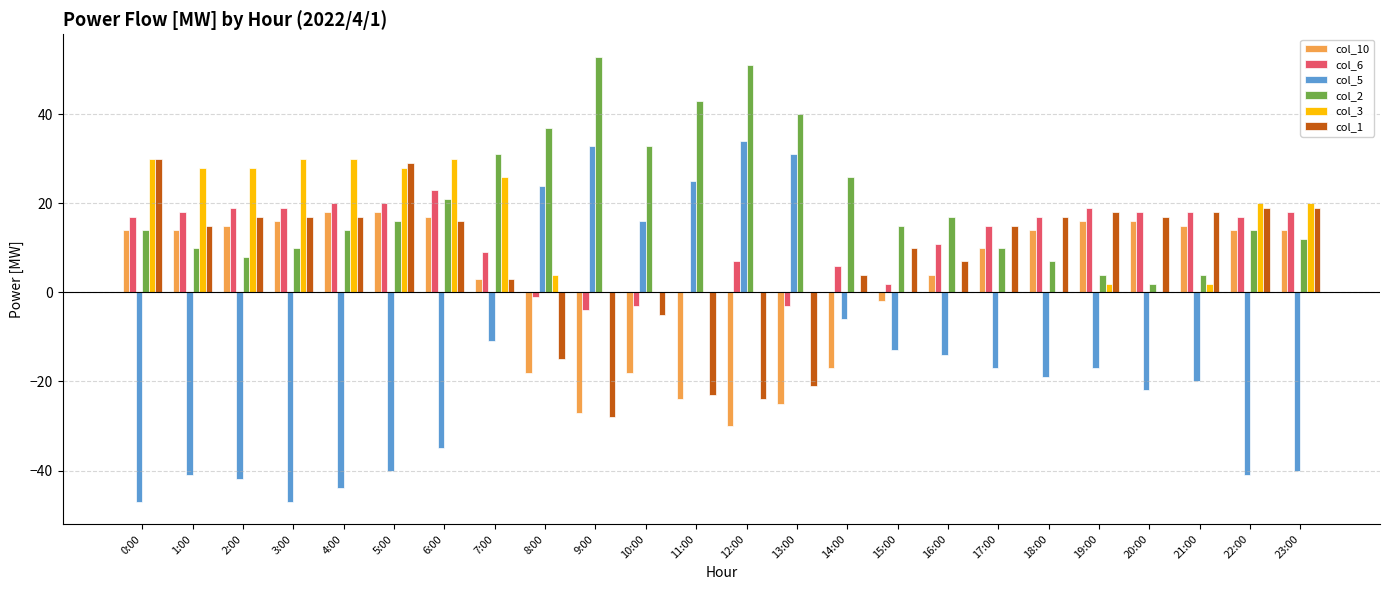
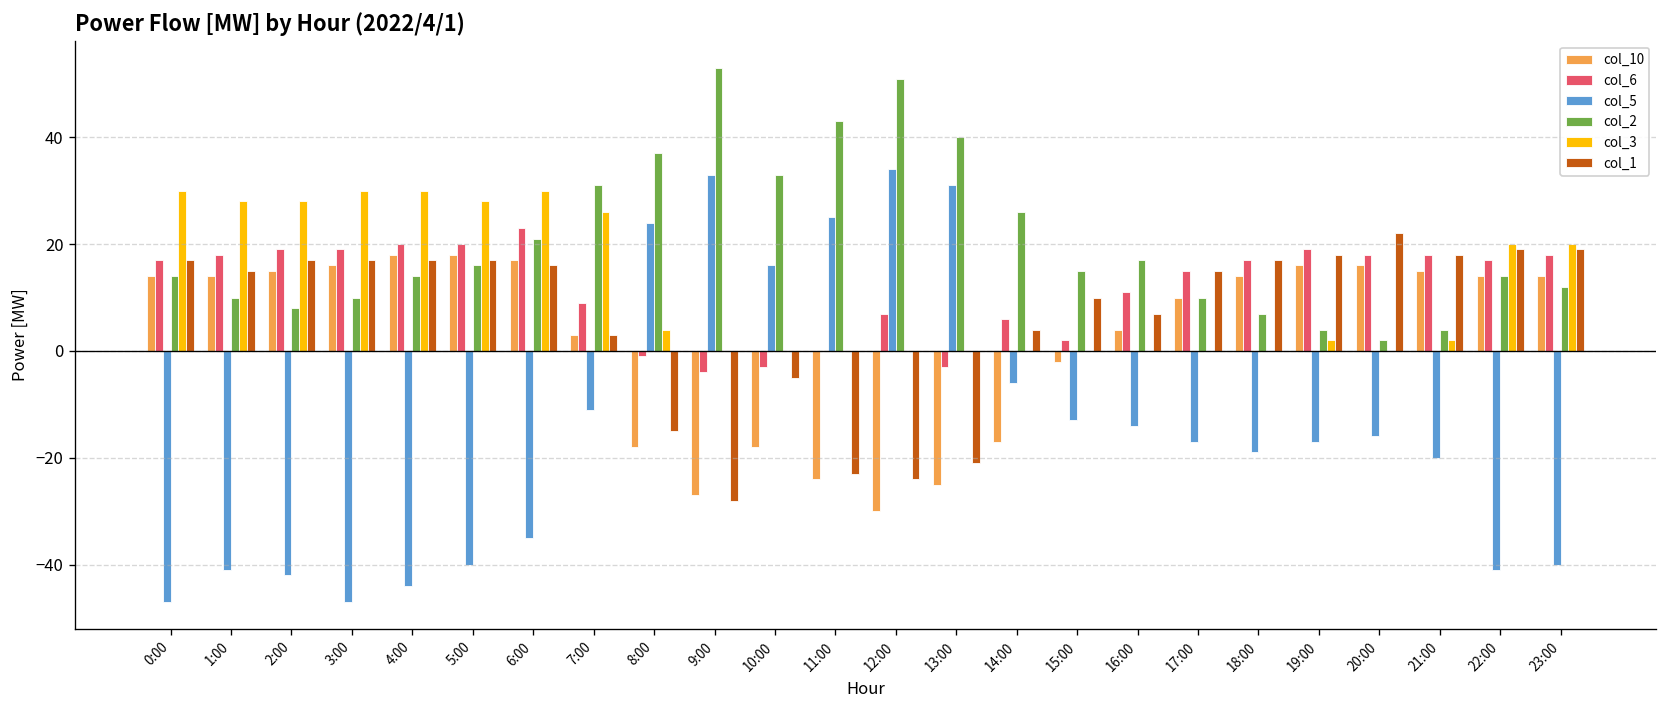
col_1, 0:00: 30 -> 17
col_1, 5:00: 29 -> 17
col_5, 20:00: -22 -> -16
col_1, 20:00: 17 -> 22
